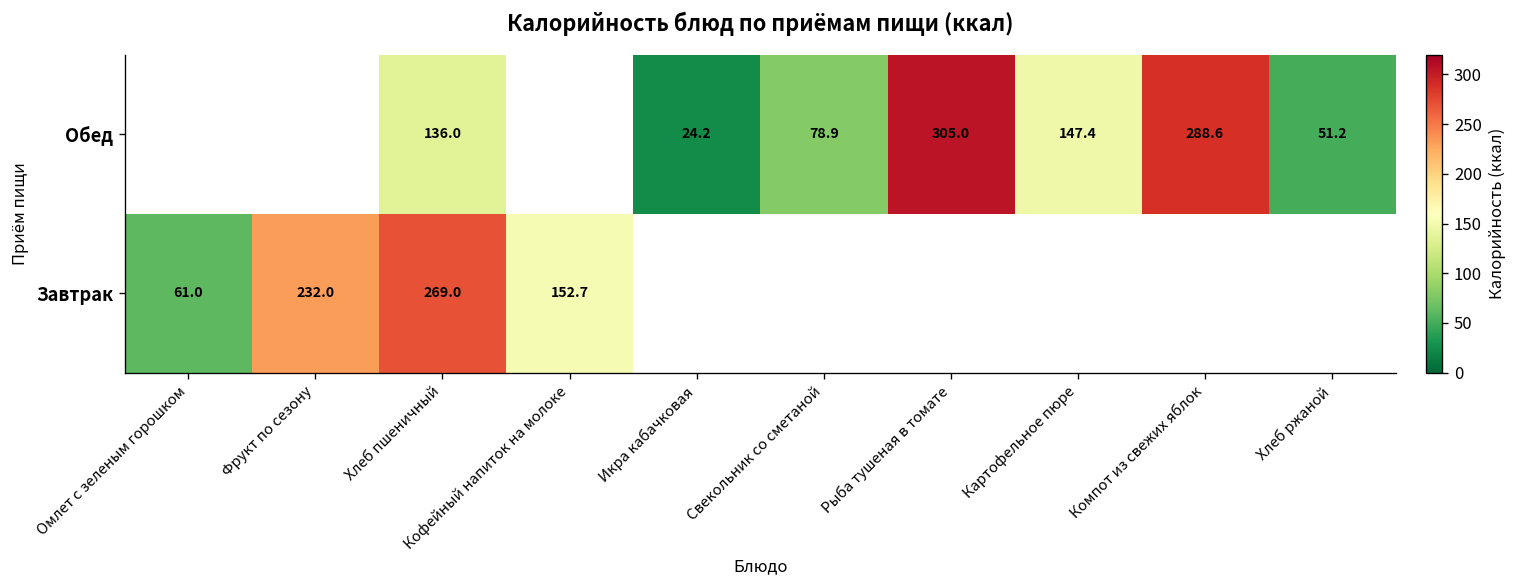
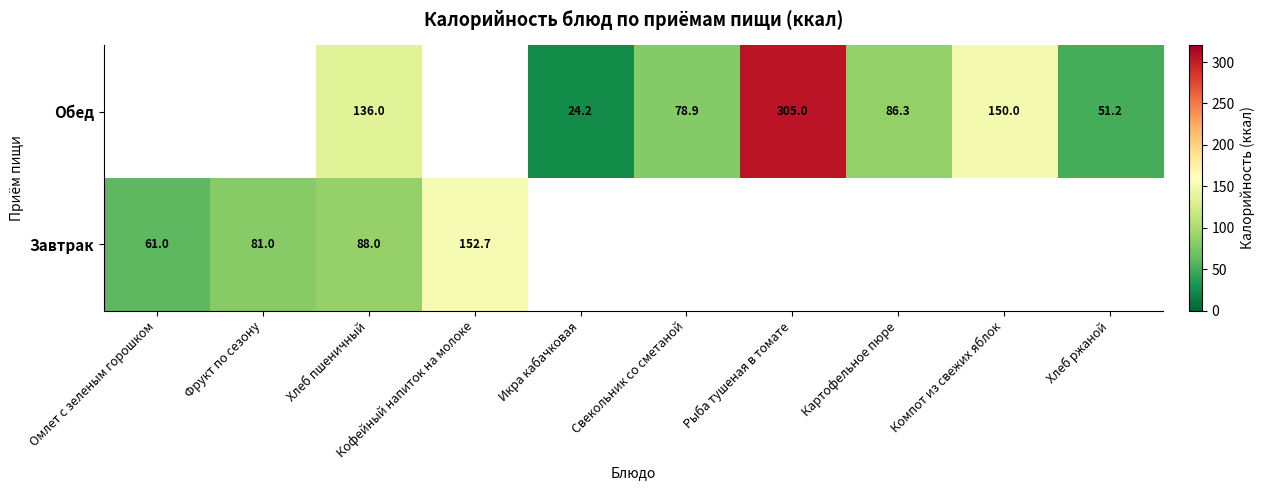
Обед, Картофельное пюре: 147.4 -> 86.3
Обед, Компот из свежих яблок: 288.6 -> 150.0
Завтрак, Фрукт по сезону: 232.0 -> 81.0
Завтрак, Хлеб пшеничный: 269.0 -> 88.0
